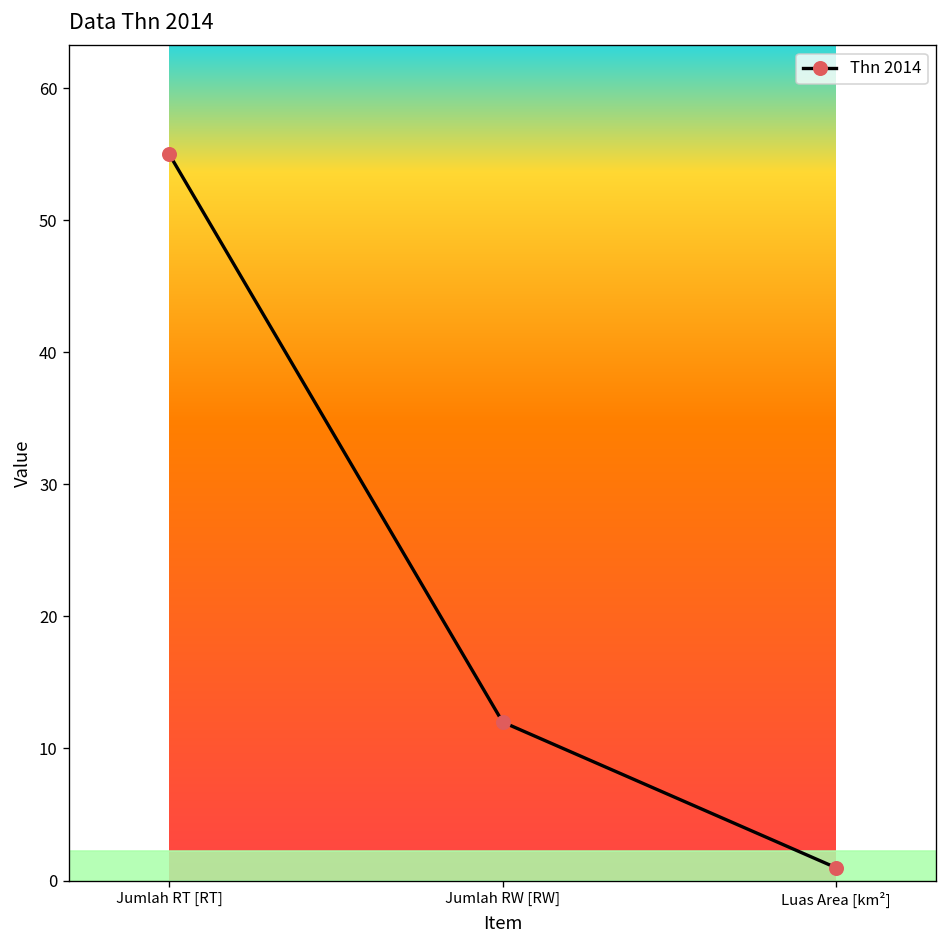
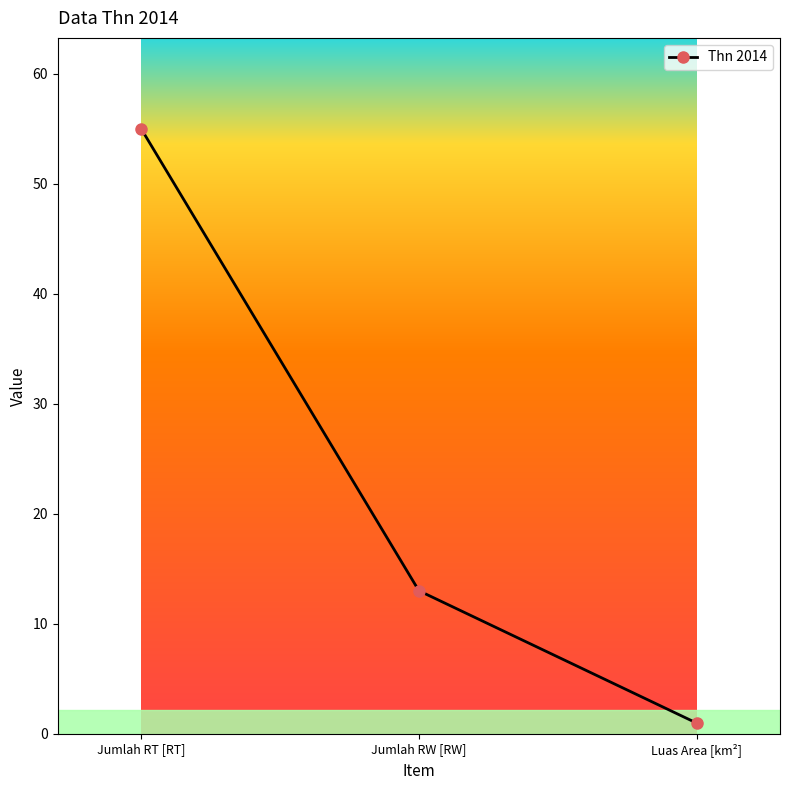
Jumlah RW [RW]: 12 -> 13
